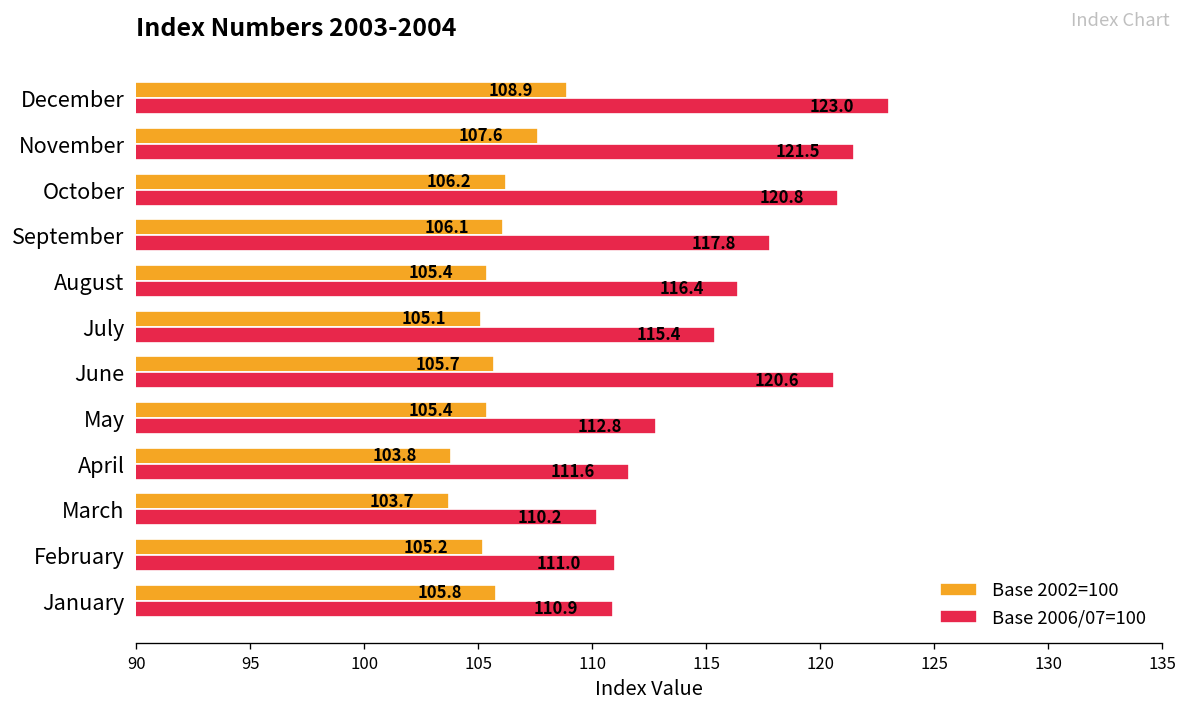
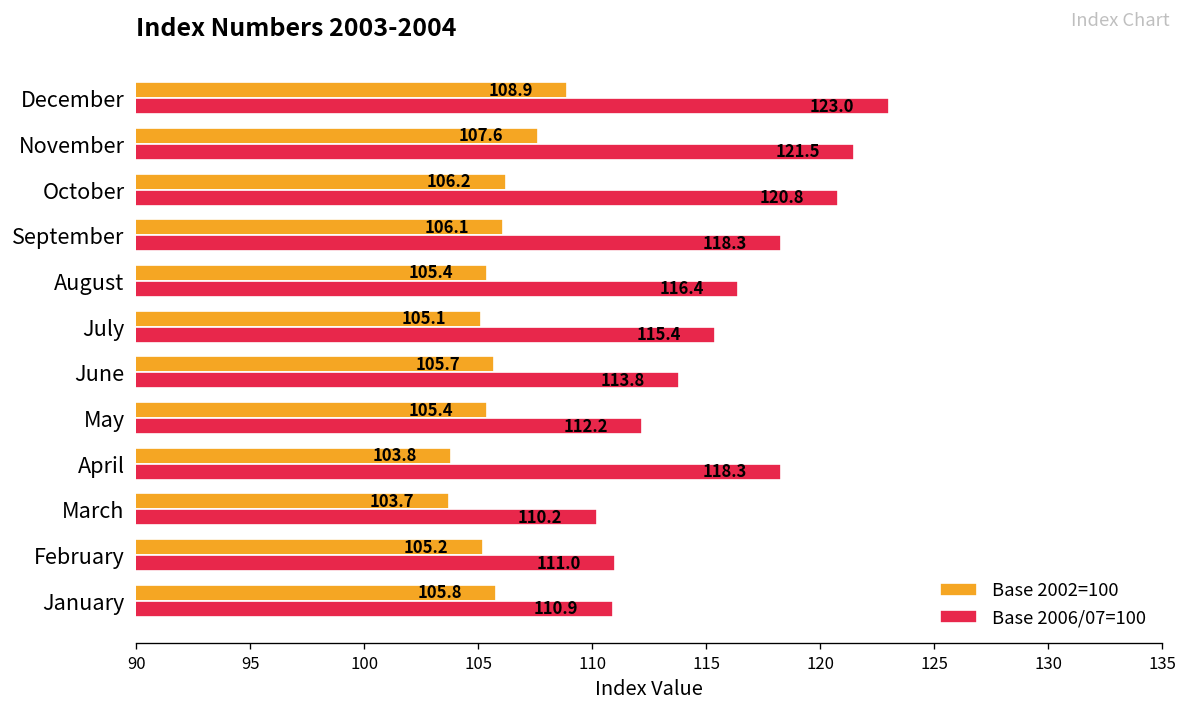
Base 2006/07=100, September: 117.8 -> 118.3
Base 2006/07=100, June: 120.6 -> 113.8
Base 2006/07=100, May: 112.8 -> 112.2
Base 2006/07=100, April: 111.6 -> 118.3
